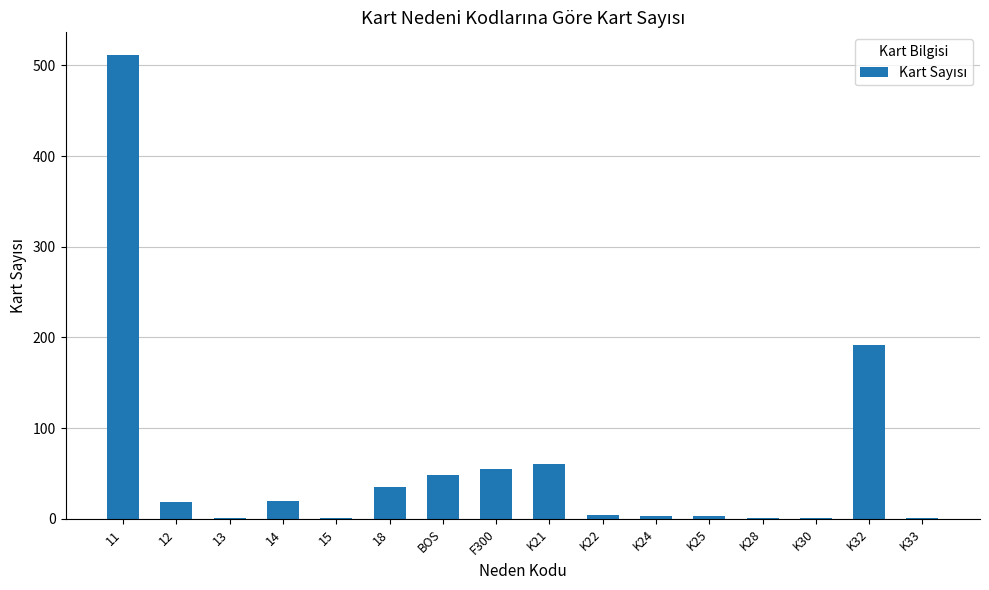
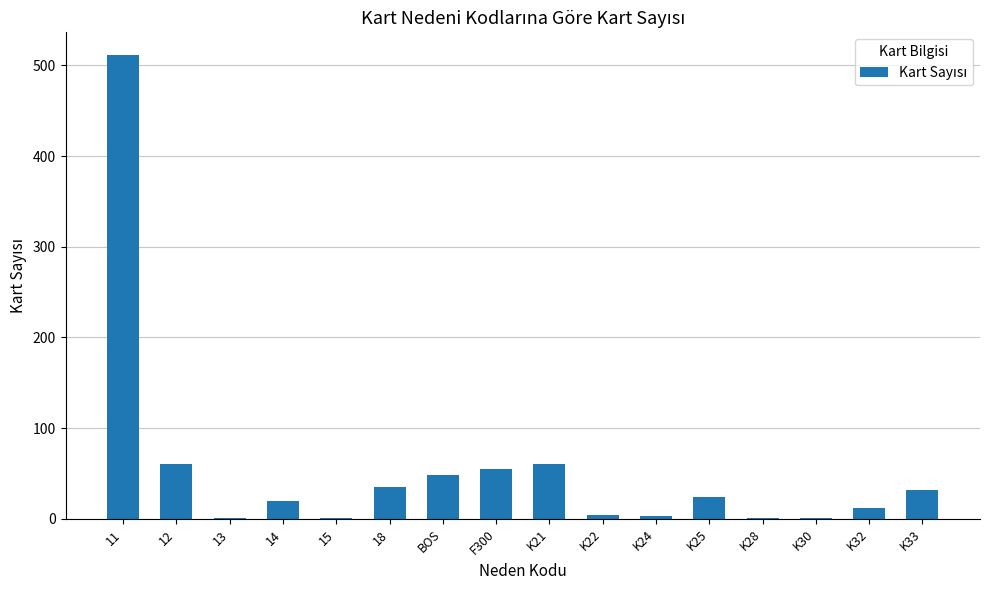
12: 20 -> 60
K25: 0 -> 20
K32: 190 -> 10
K33: 0 -> 30
